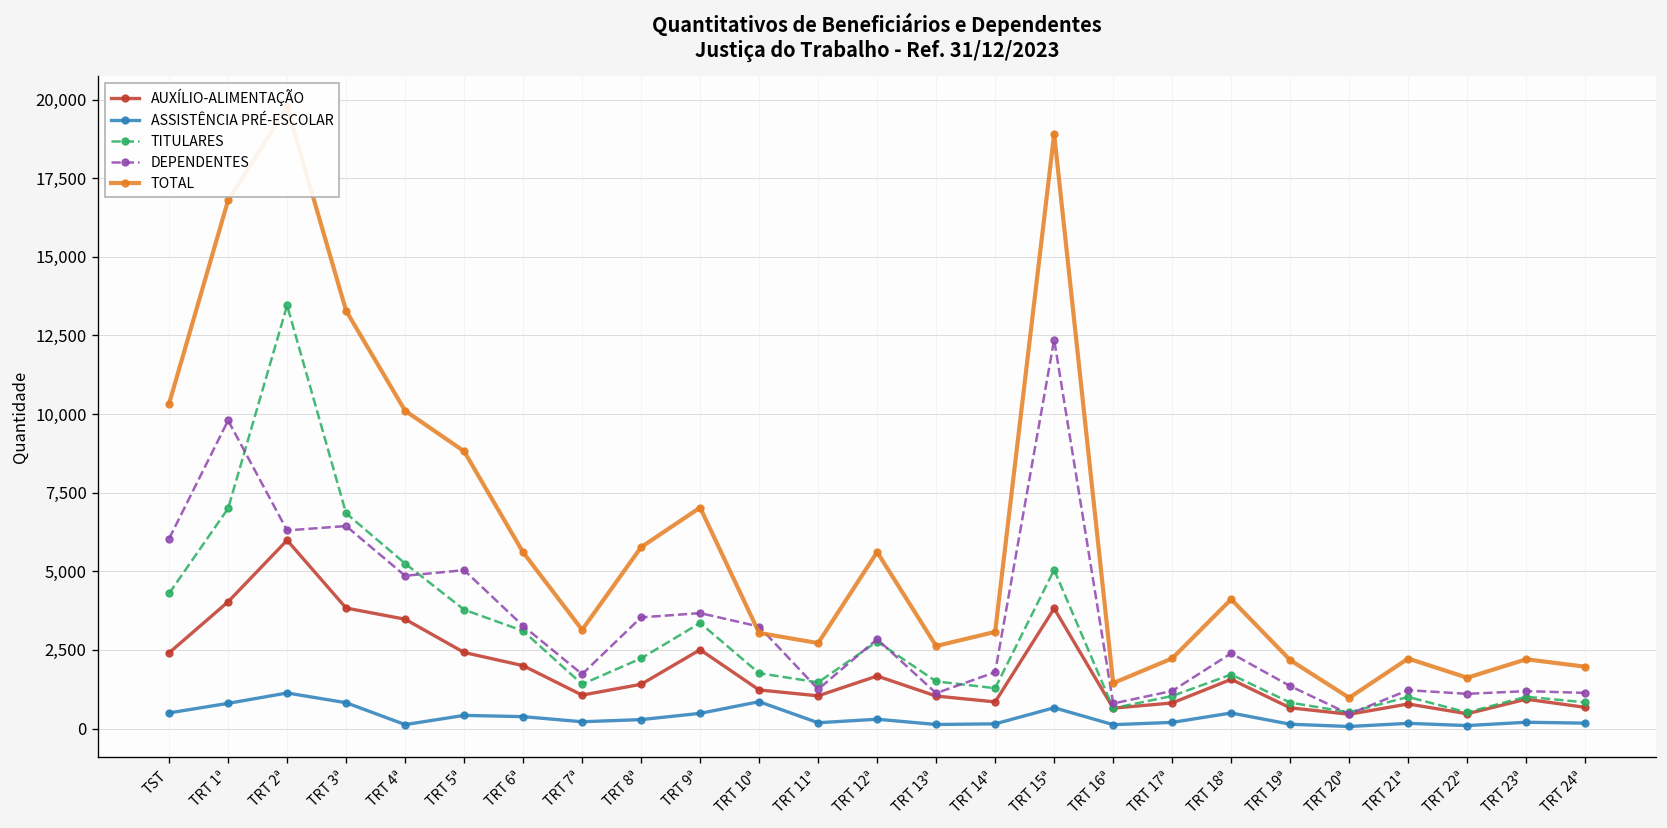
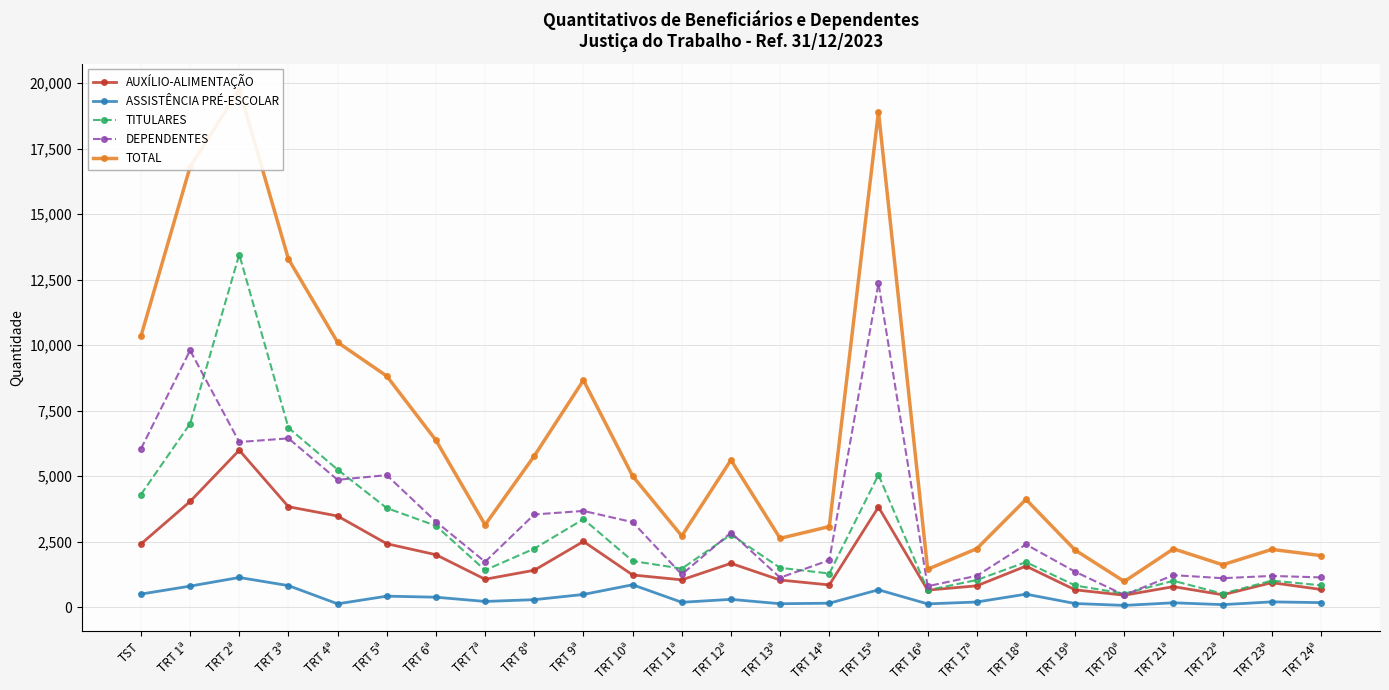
TOTAL, TRT 6ª: 5,600 -> 6,400
TOTAL, TRT 9ª: 7,000 -> 8,700
TOTAL, TRT 10ª: 3,000 -> 5,000
